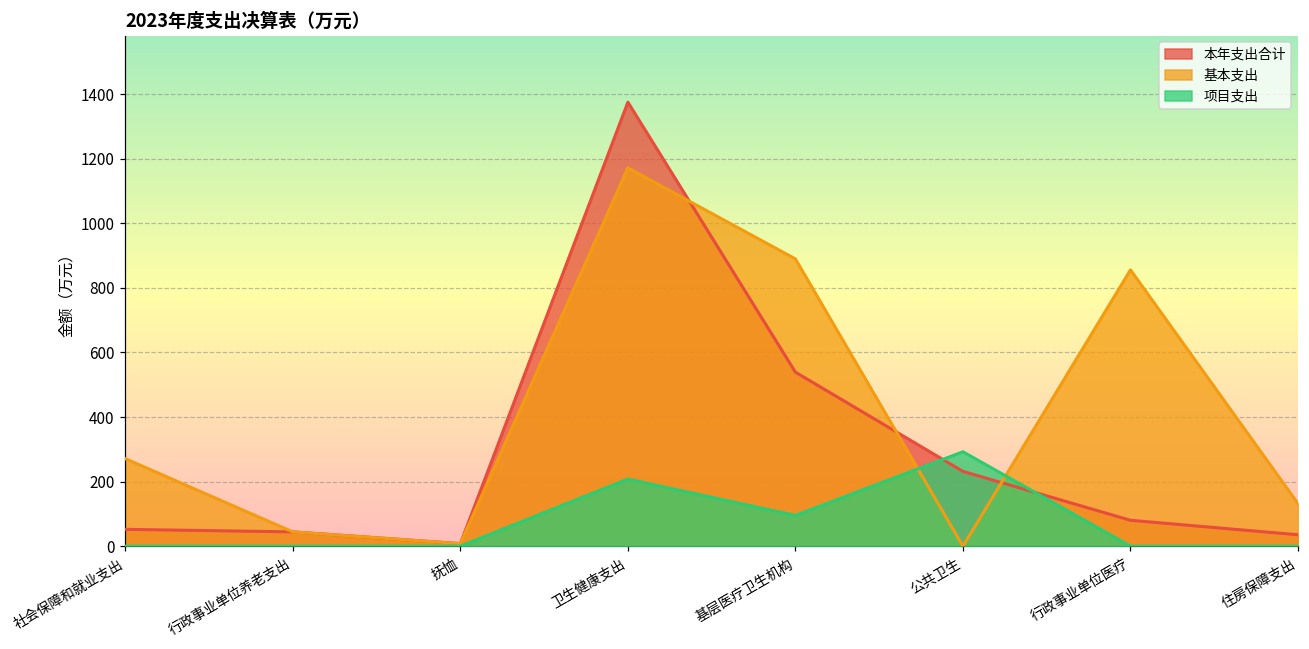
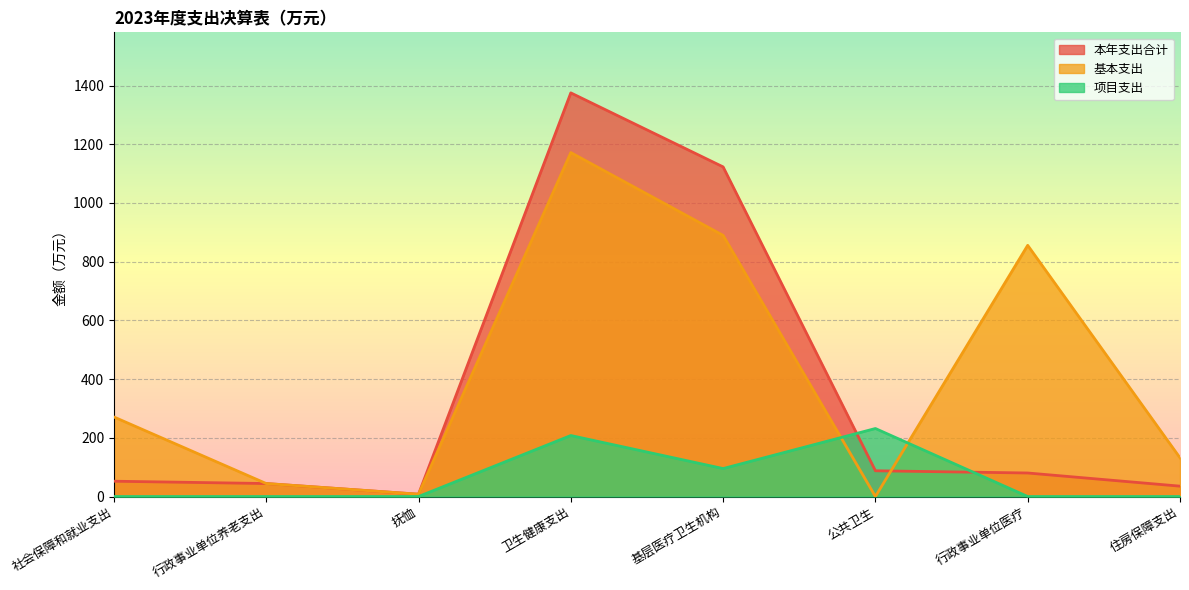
本年支出合计, 基层医疗卫生机构: 540 -> 1120
本年支出合计, 公共卫生: 230 -> 90
项目支出, 公共卫生: 290 -> 230
